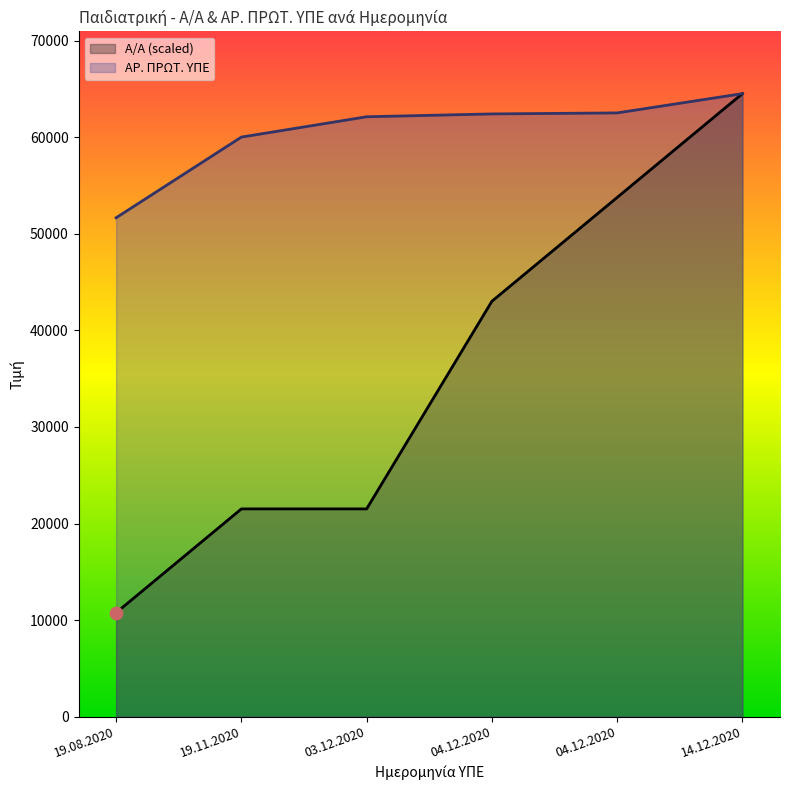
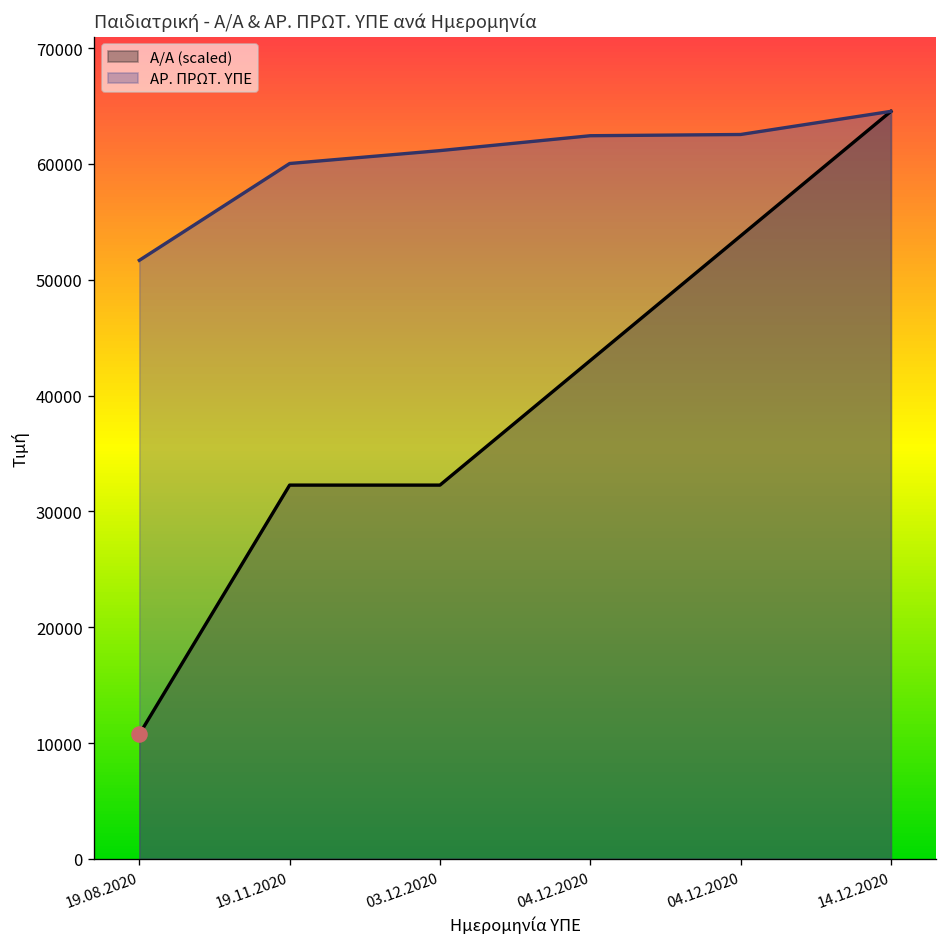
Α/Α (scaled), 19.11.2020: 22000 -> 32000
Α/Α (scaled), 03.12.2020: 22000 -> 32000
ΑΡ. ΠΡΩΤ. ΥΠΕ, 03.12.2020: 62000 -> 61000
